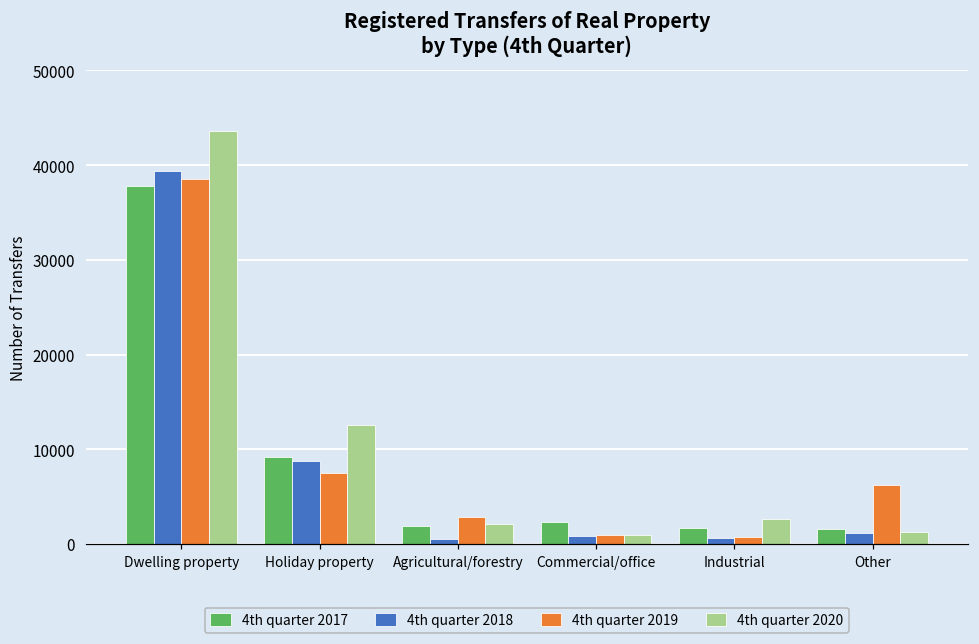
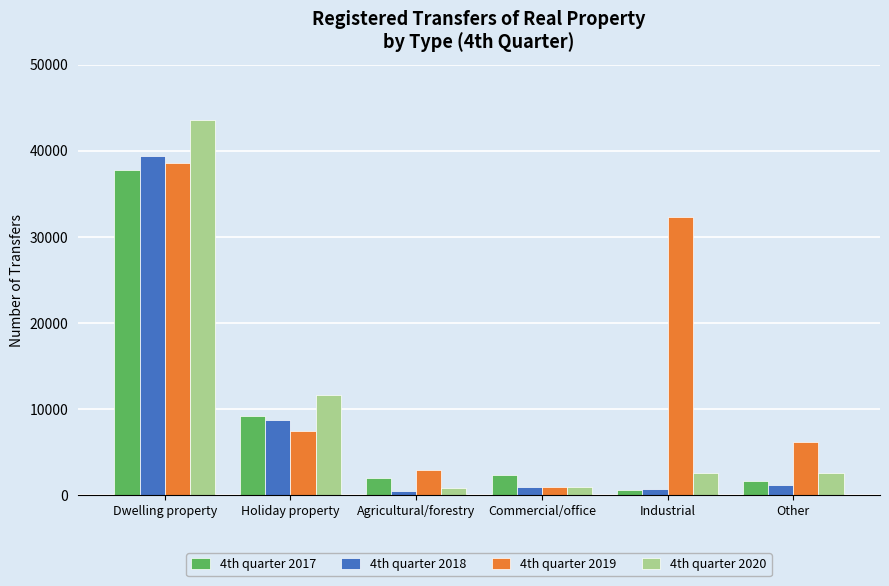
4th quarter 2020, Holiday property: 13000 -> 12000
4th quarter 2020, Agricultural/forestry: 2000 -> 1000
4th quarter 2017, Industrial: 2000 -> 1000
4th quarter 2019, Industrial: 1000 -> 32000
4th quarter 2020, Other: 1000 -> 3000
